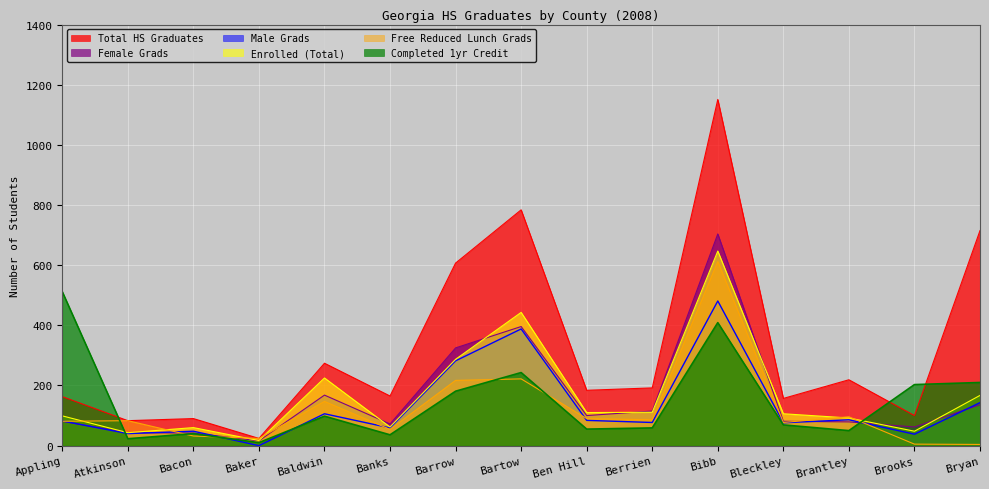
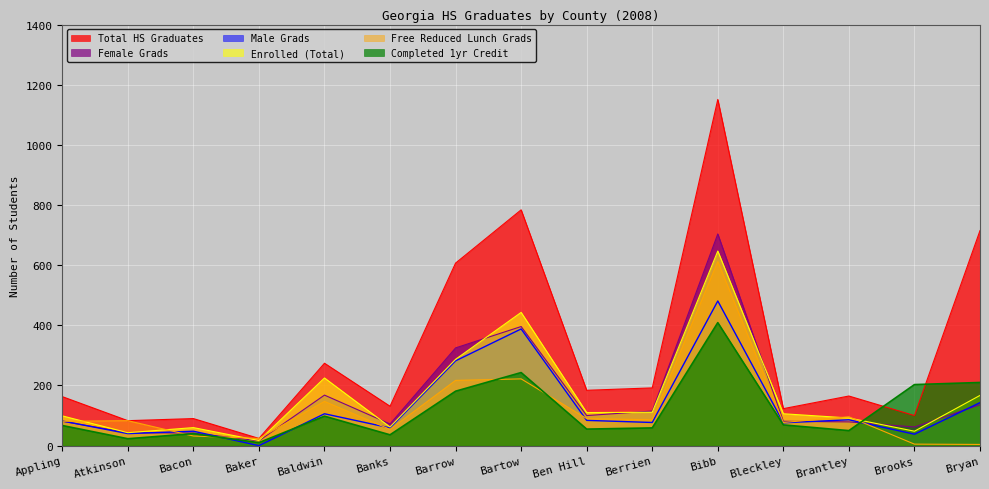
Completed 1yr Credit, Appling: 510 -> 70
Total HS Graduates, Banks: 170 -> 130
Total HS Graduates, Bleckley: 160 -> 120
Total HS Graduates, Brantley: 220 -> 170
